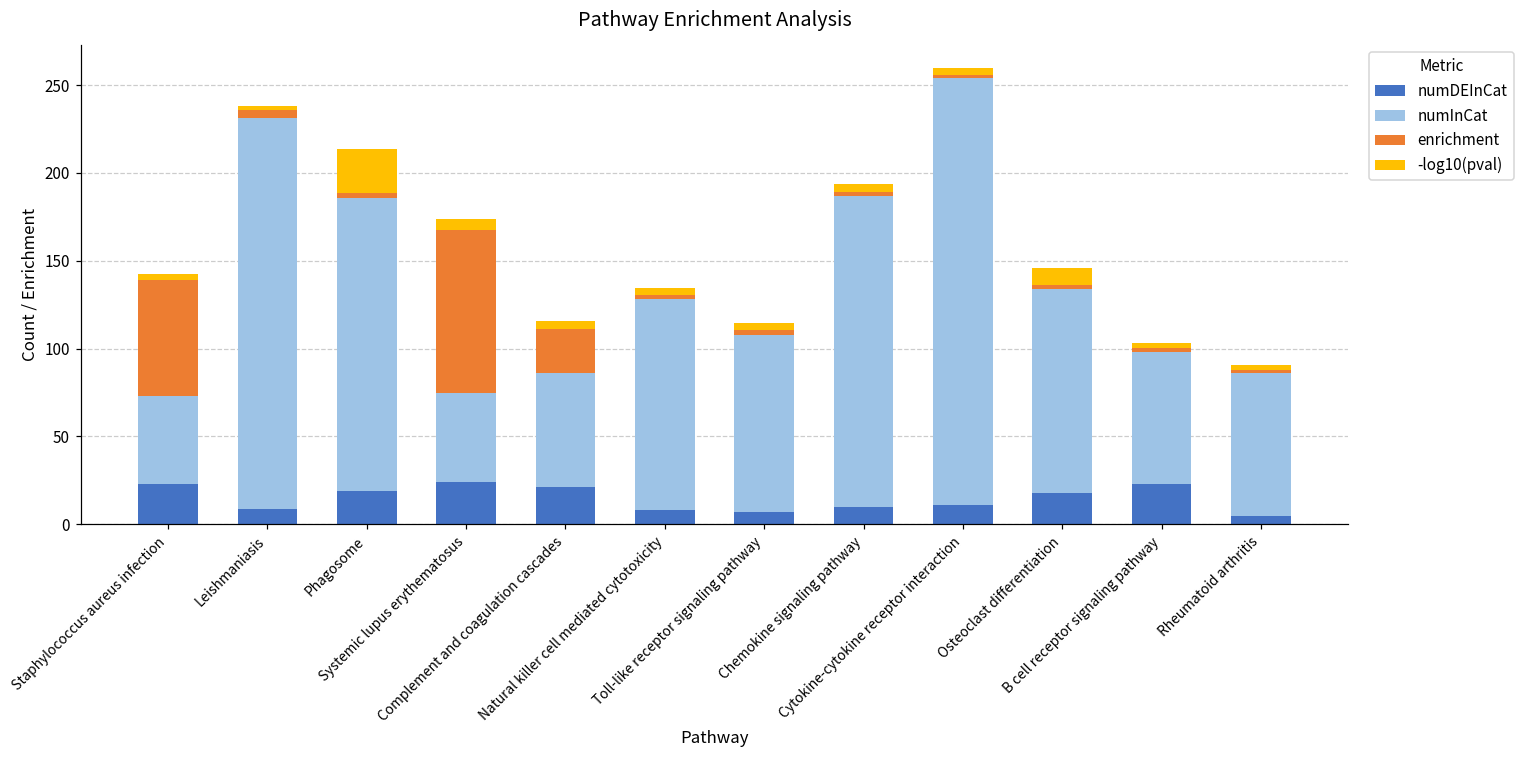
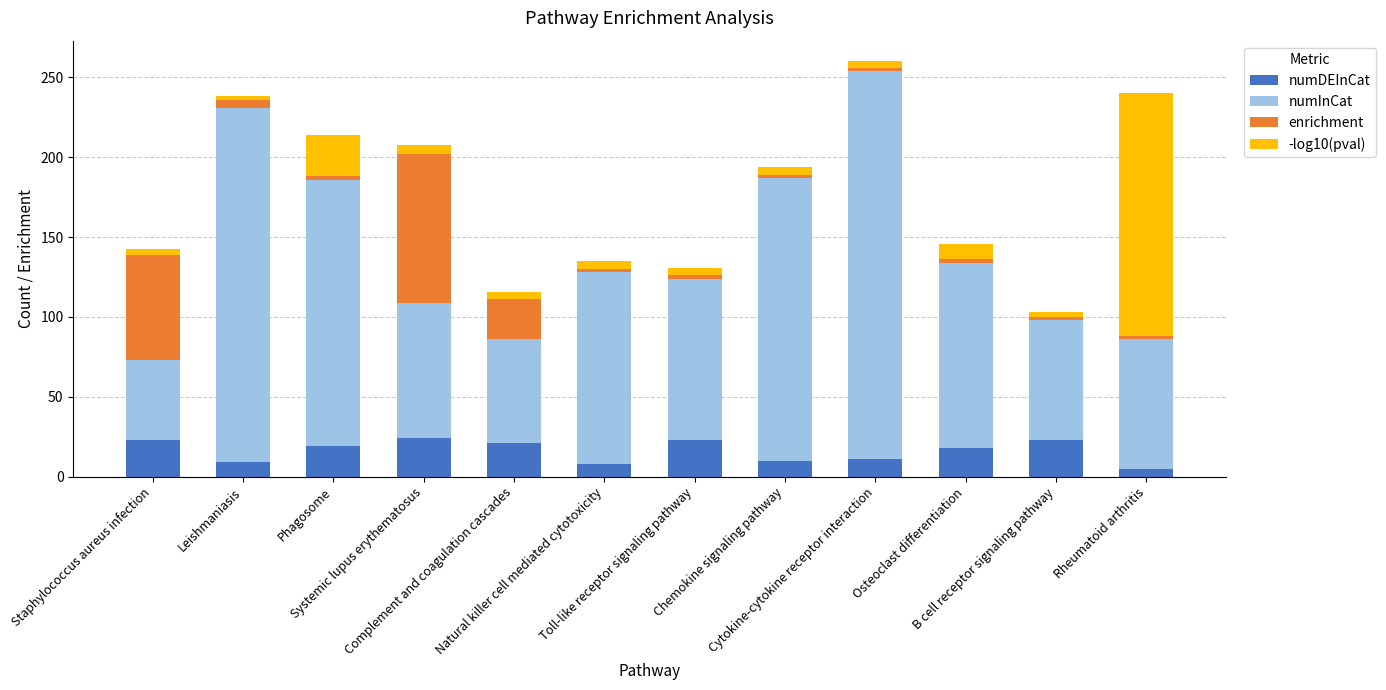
numInCat, Systemic lupus erythematosus: 51 -> 85
numDEInCat, Toll-like receptor signaling pathway: 7 -> 23
-log10(pval), Rheumatoid arthritis: 3 -> 152
